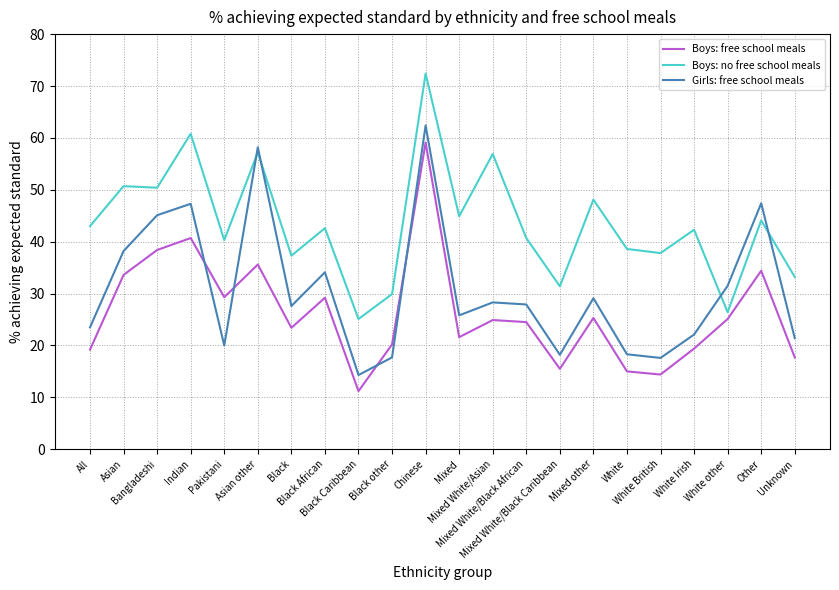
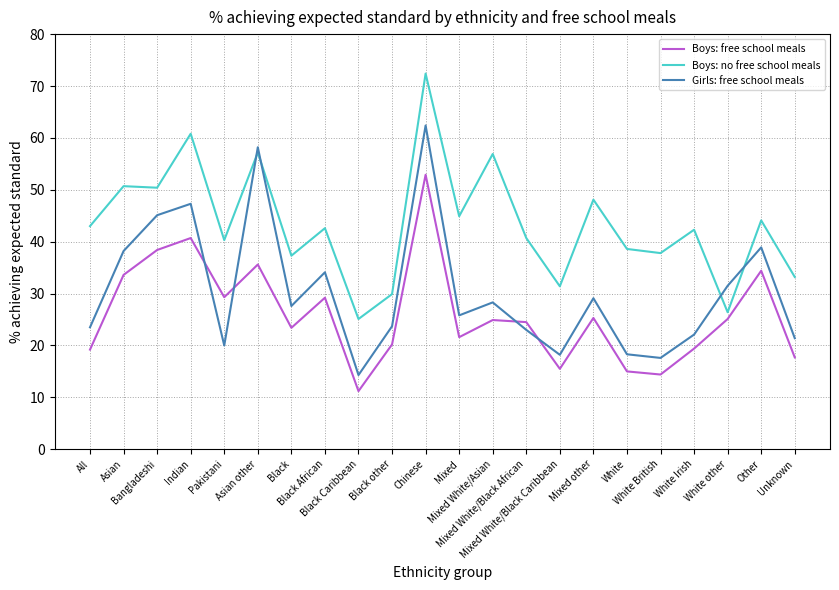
Girls: free school meals, Black other: 18 -> 24
Boys: free school meals, Chinese: 59 -> 53
Girls: free school meals, Mixed White/Black African: 28 -> 23
Girls: free school meals, Other: 47 -> 39
